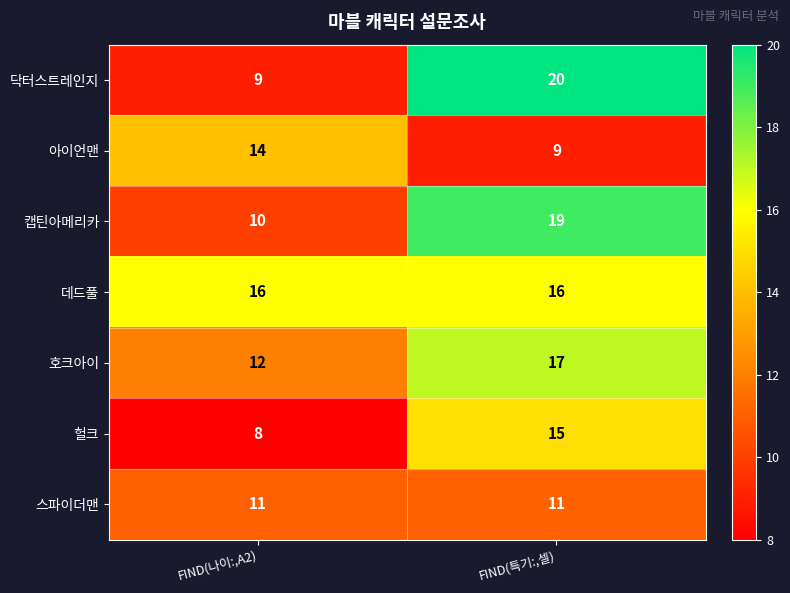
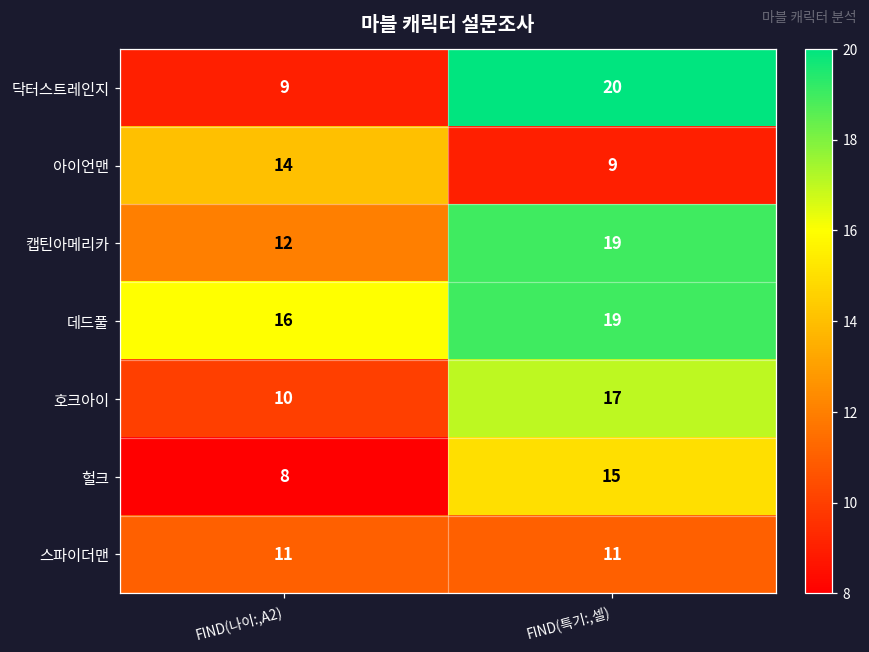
캡틴아메리카, FIND(나이:,A2): 10 -> 12
데드풀, FIND(특기:,셀): 16 -> 19
호크아이, FIND(나이:,A2): 12 -> 10
